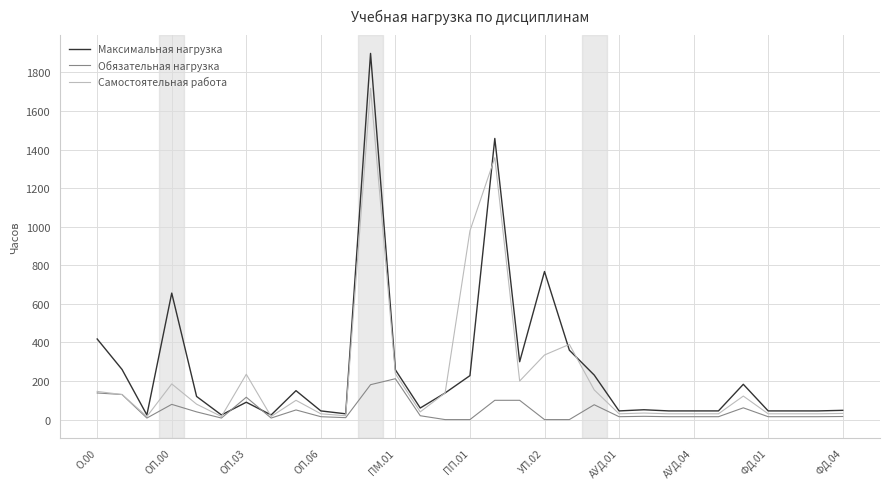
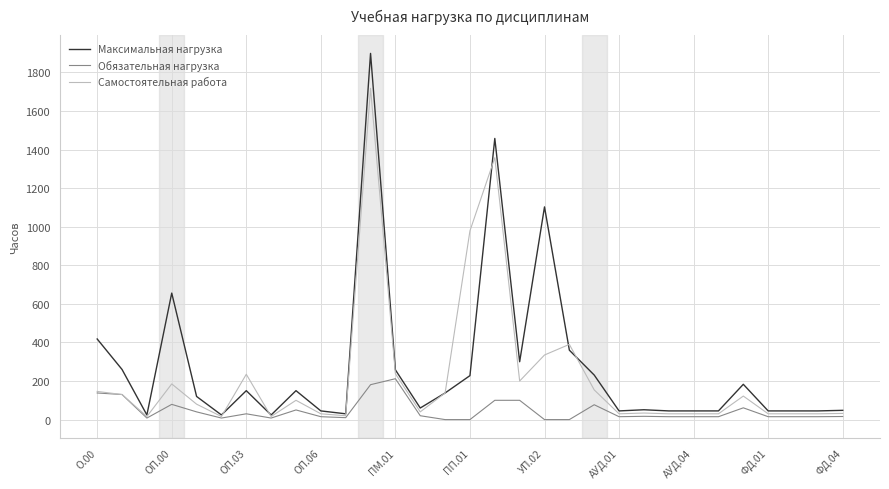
Максимальная нагрузка, ОП.03: 90 -> 150
Обязательная нагрузка, ОП.03: 120 -> 30
Максимальная нагрузка, УП.02: 770 -> 1100
